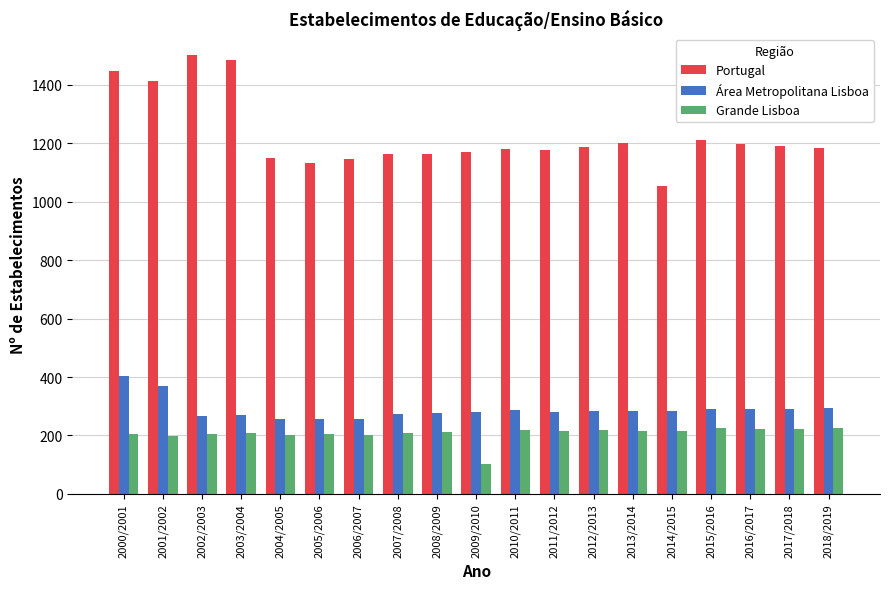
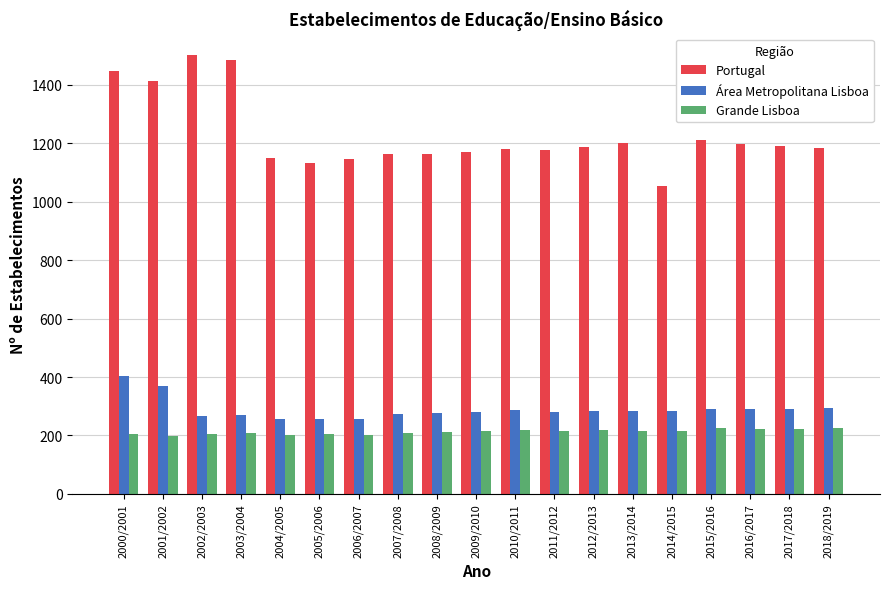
Grande Lisboa, 2009/2010: 100 -> 210
